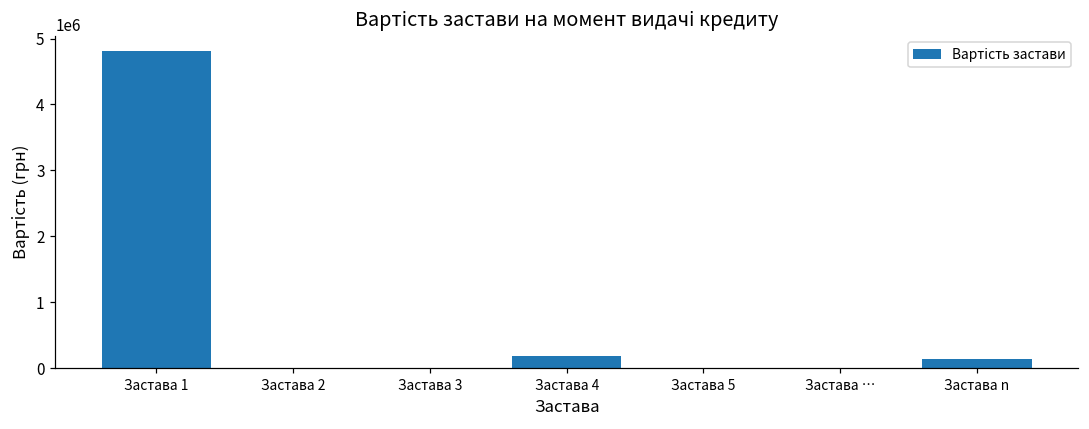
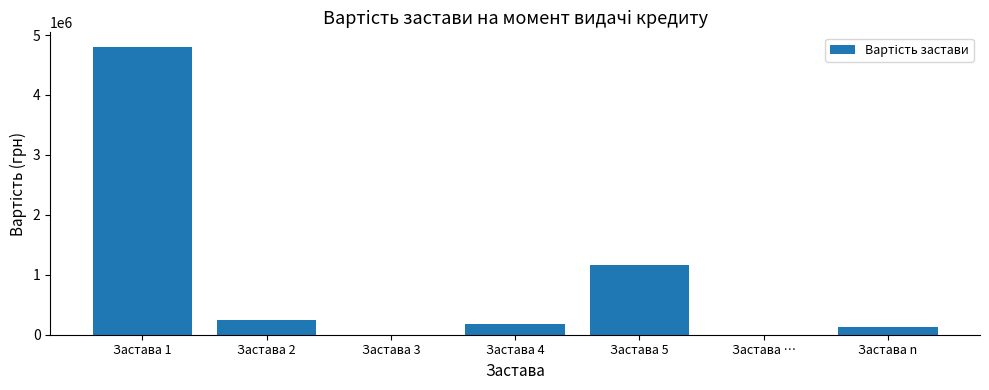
Застава 2: 0 -> 200000
Застава 5: 0 -> 1200000
